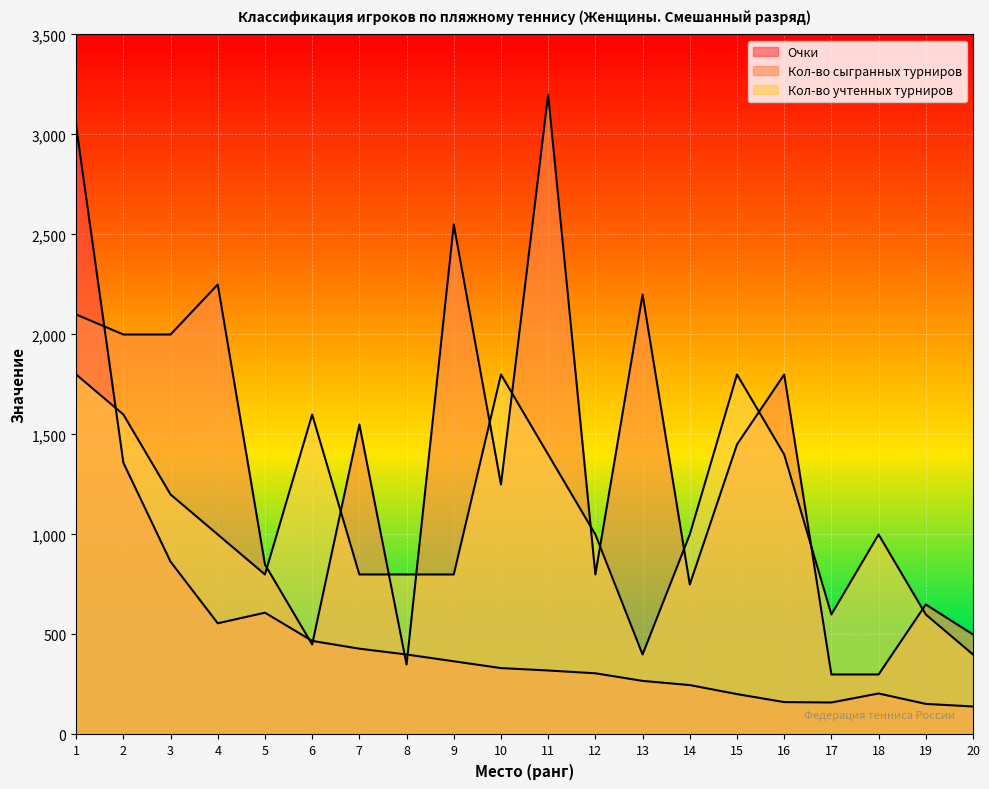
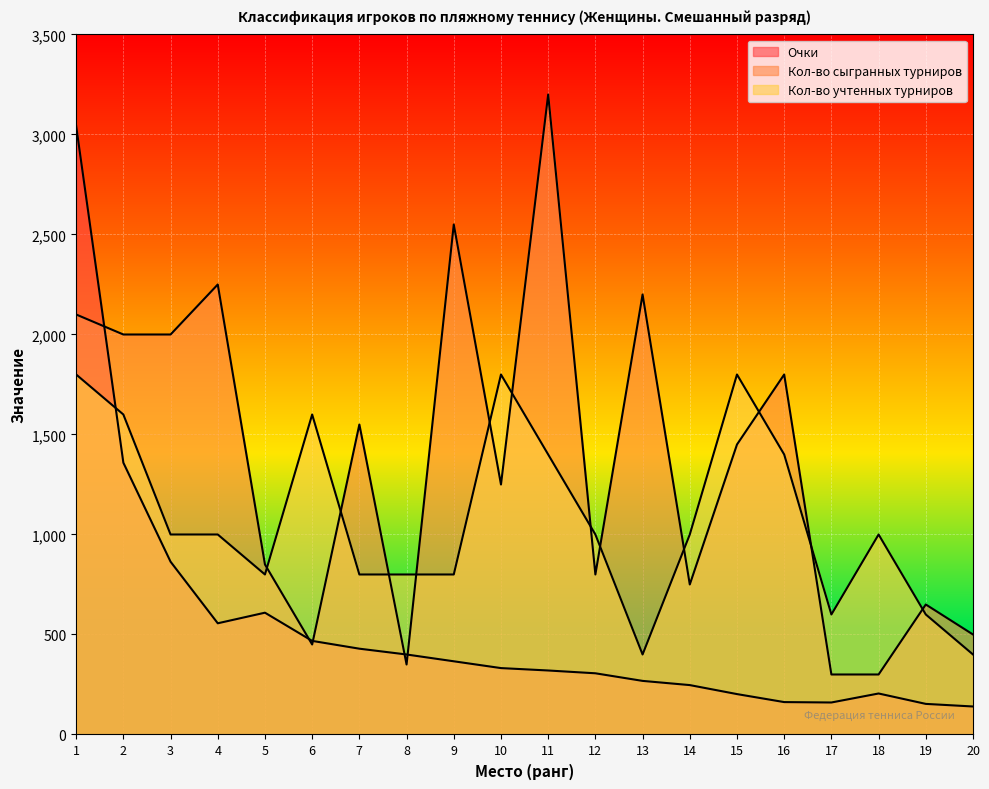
Кол-во учтенных турниров, 3: 1,200 -> 1,000
